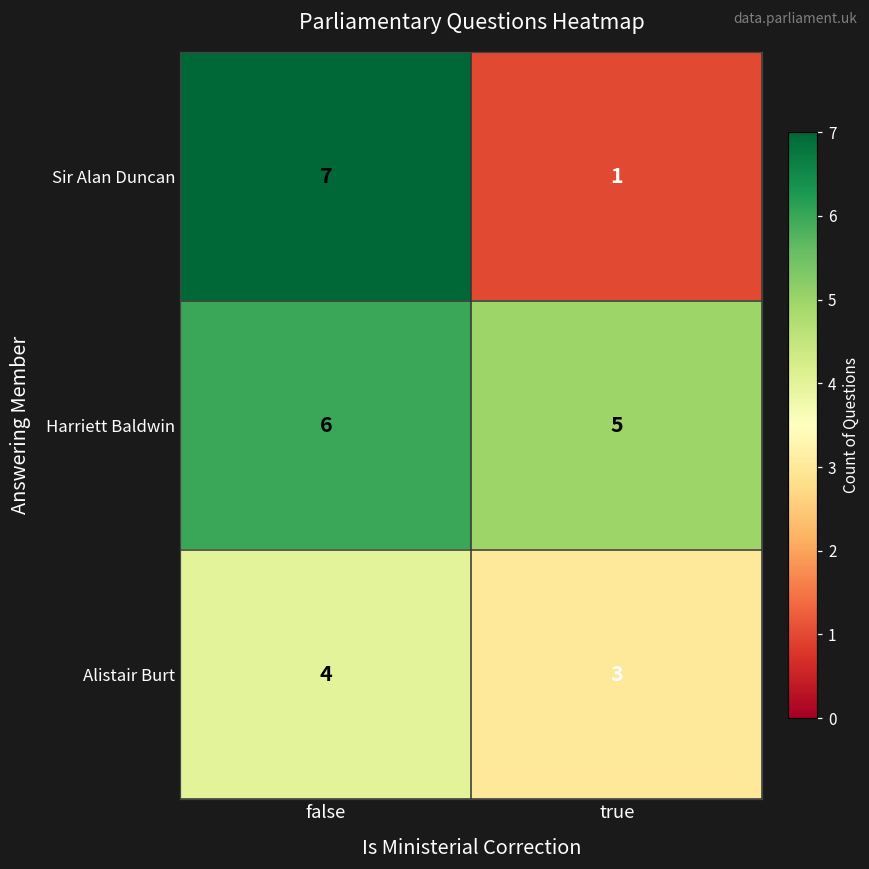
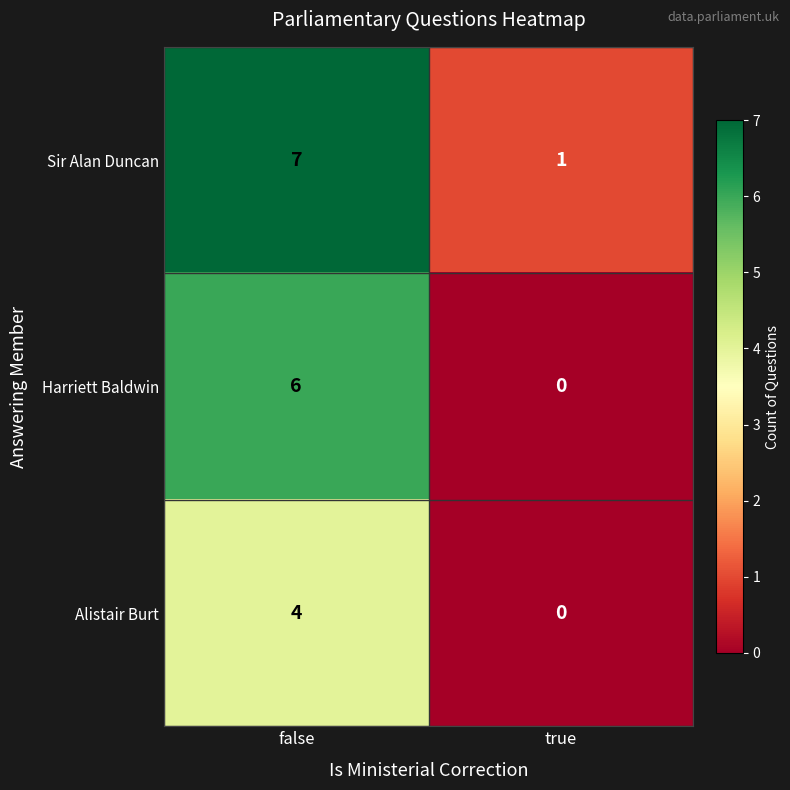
Harriett Baldwin, true: 5 -> 0
Alistair Burt, true: 3 -> 0
